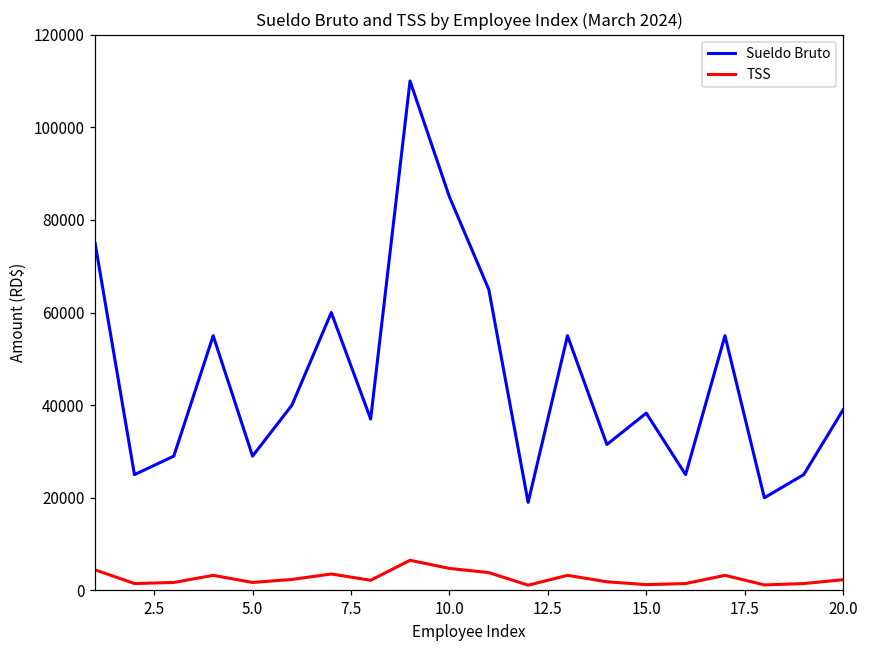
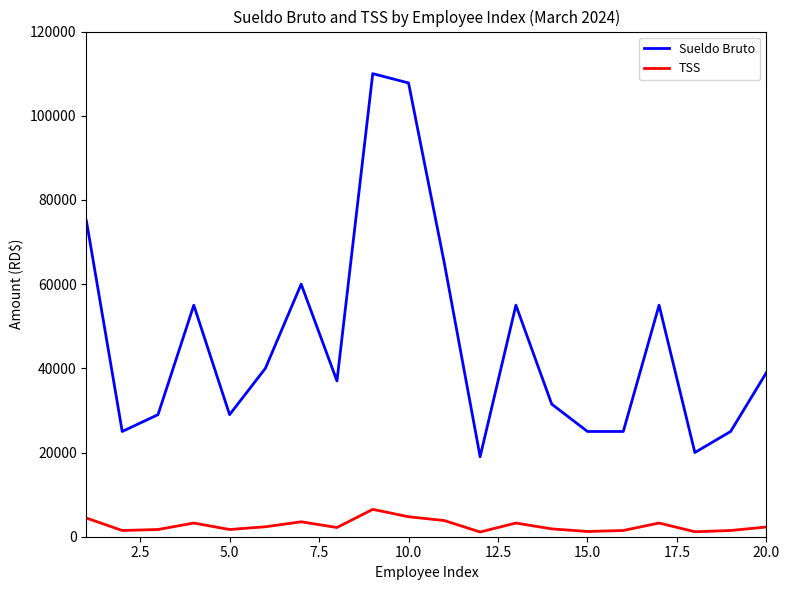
Sueldo Bruto, 10.0: 85000 -> 108000
Sueldo Bruto, 15.0: 38000 -> 25000
